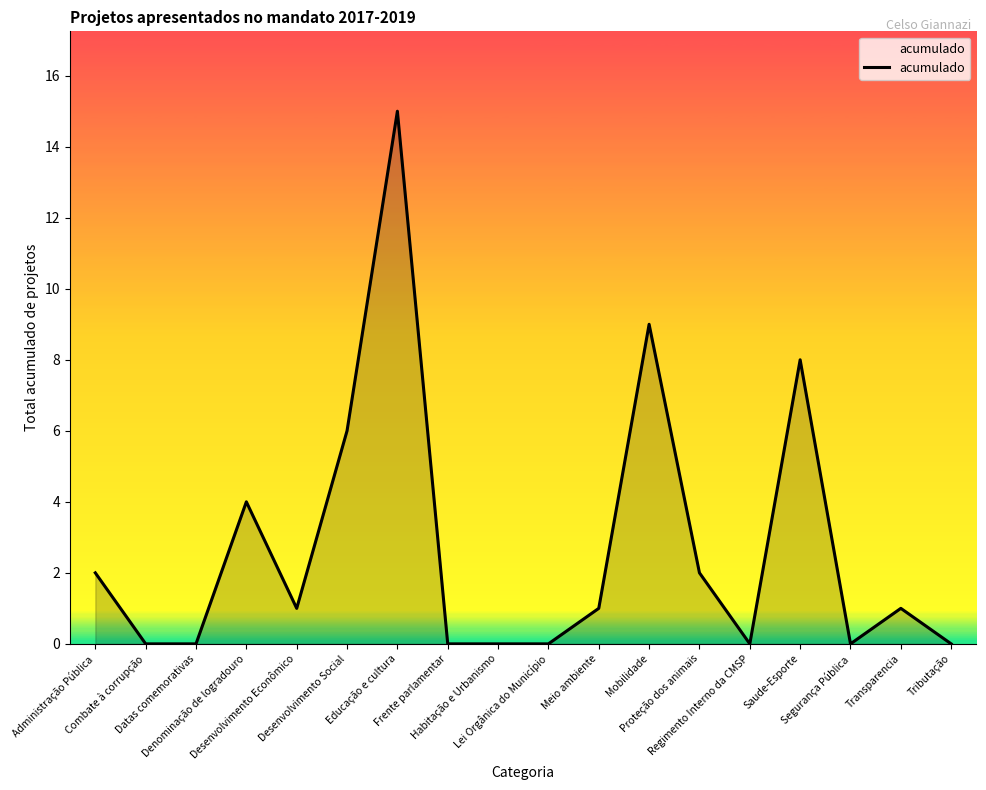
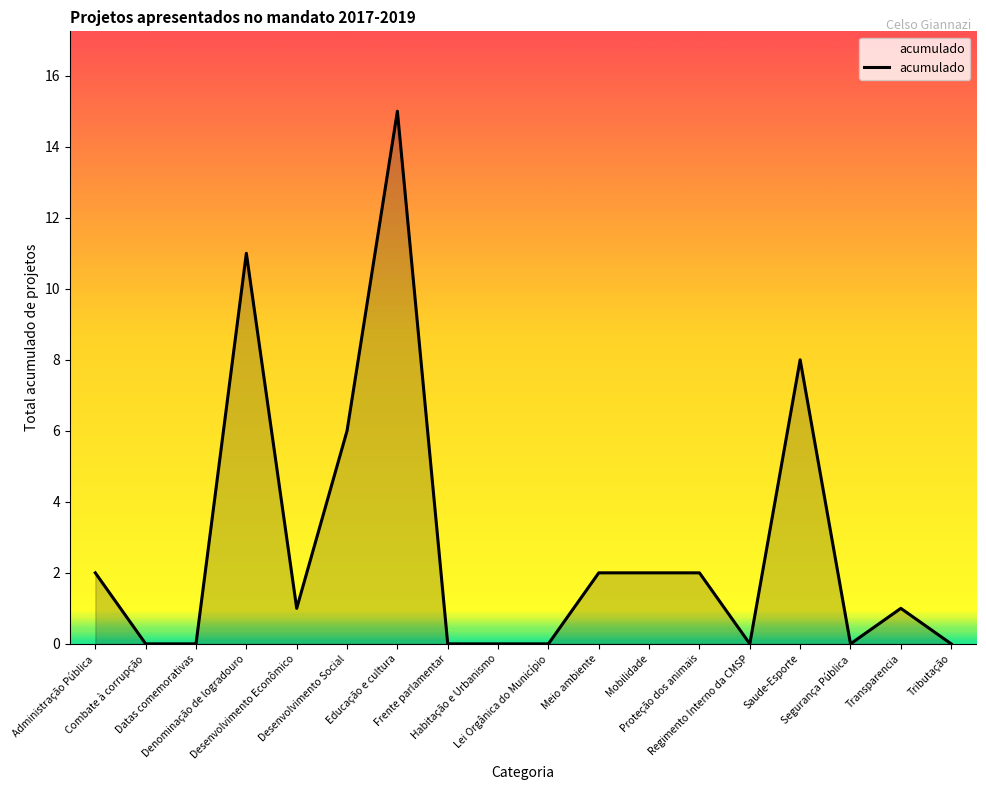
Denominação de logradouro: 4 -> 11
Meio ambiente: 1 -> 2
Mobilidade: 9 -> 2
